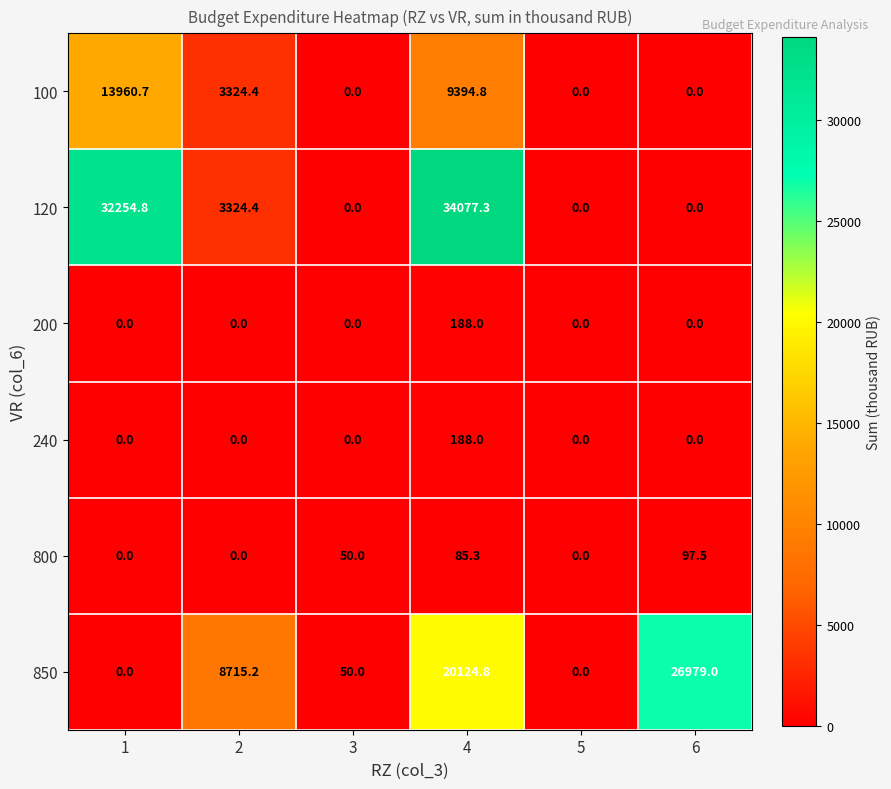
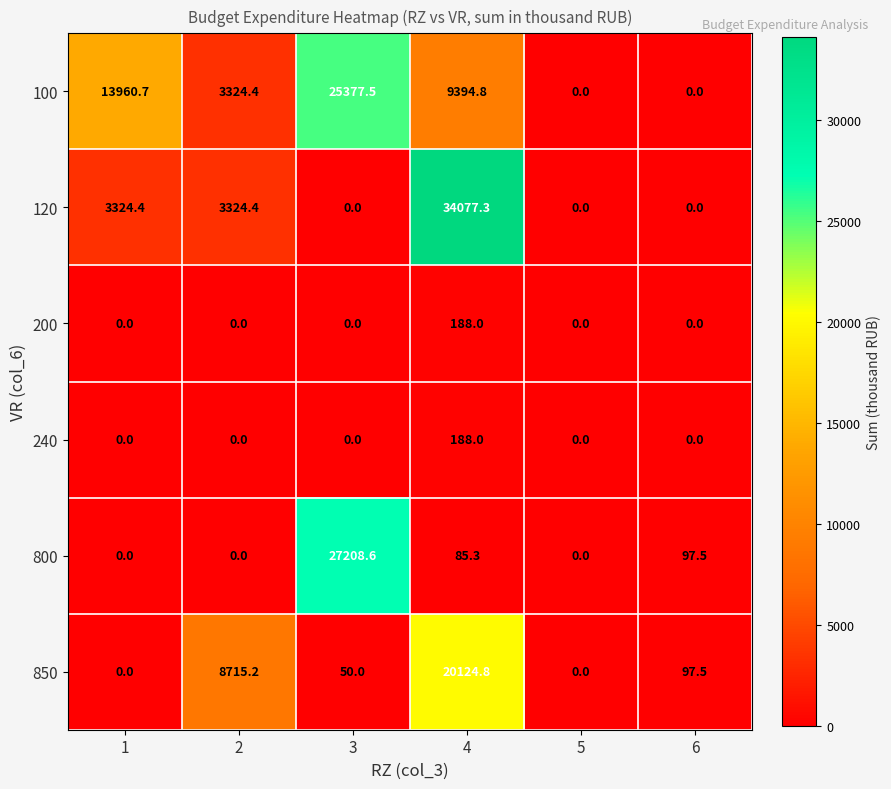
100, 3: 0.0 -> 25377.5
120, 1: 32254.8 -> 3324.4
800, 3: 50.0 -> 27208.6
850, 6: 26979.0 -> 97.5
